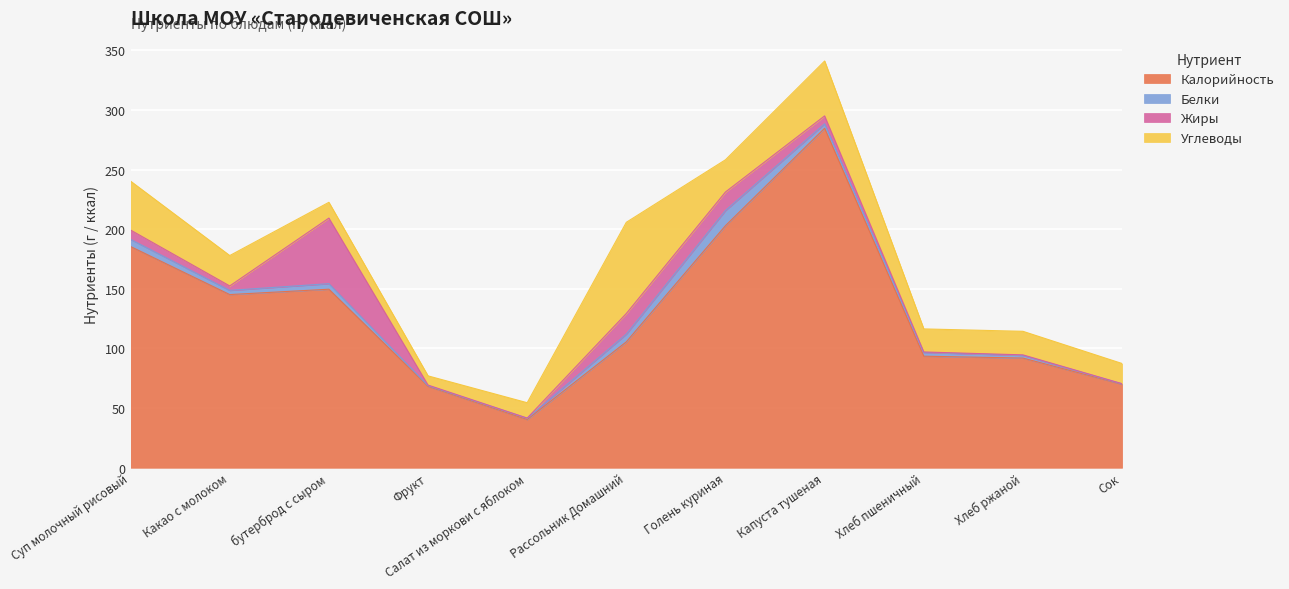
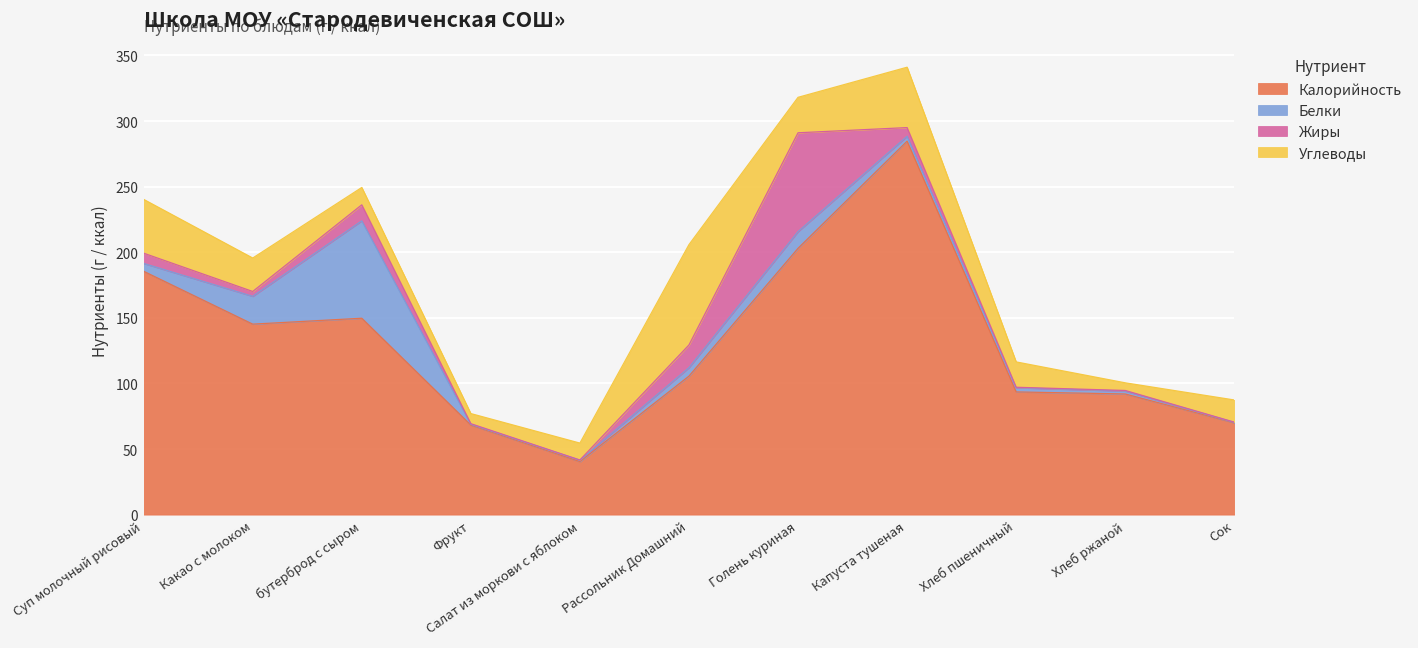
Белки, Какао с молоком: 4 -> 21
Белки, бутерброд с сыром: 5 -> 74
Жиры, бутерброд с сыром: 55 -> 12
Жиры, Голень куриная: 16 -> 75
Углеводы, Хлеб ржаной: 20 -> 6
